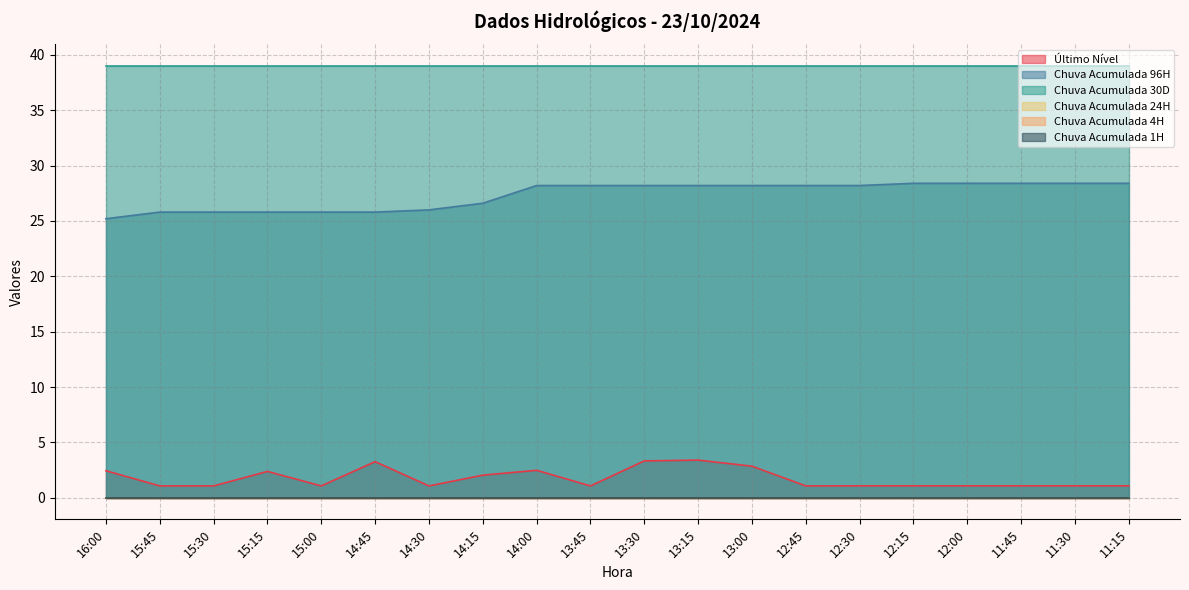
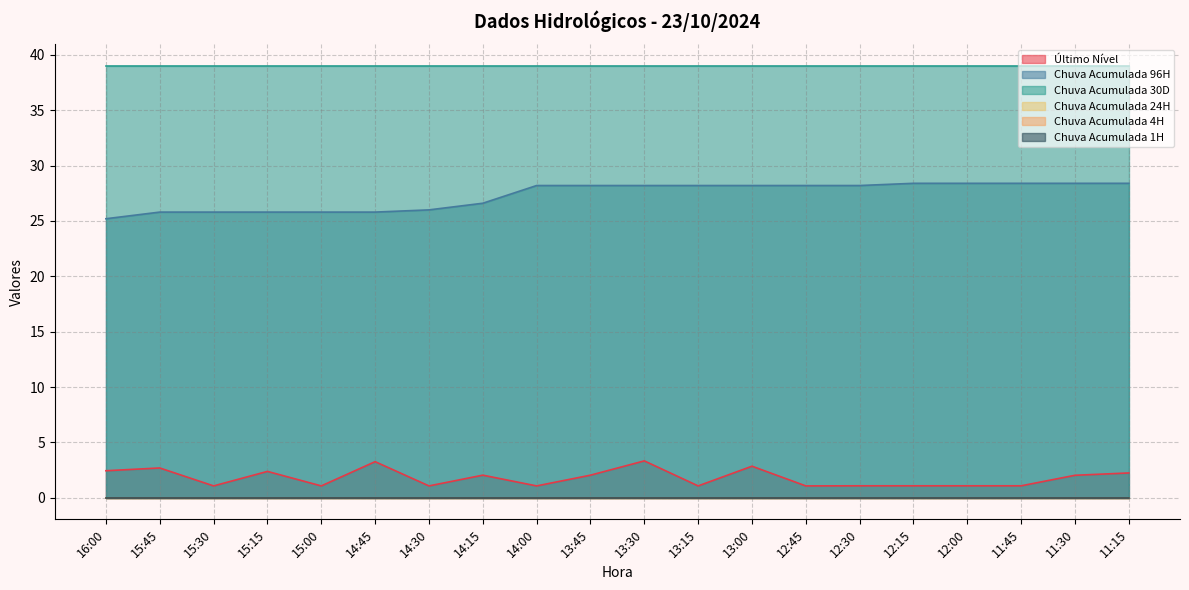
Último Nível, 15:45: 1.1 -> 2.7
Último Nível, 14:00: 2.5 -> 1.1
Último Nível, 13:45: 1.1 -> 2.0
Último Nível, 13:15: 3.4 -> 1.1
Último Nível, 11:30: 1.1 -> 2.0
Último Nível, 11:15: 1.1 -> 2.2
